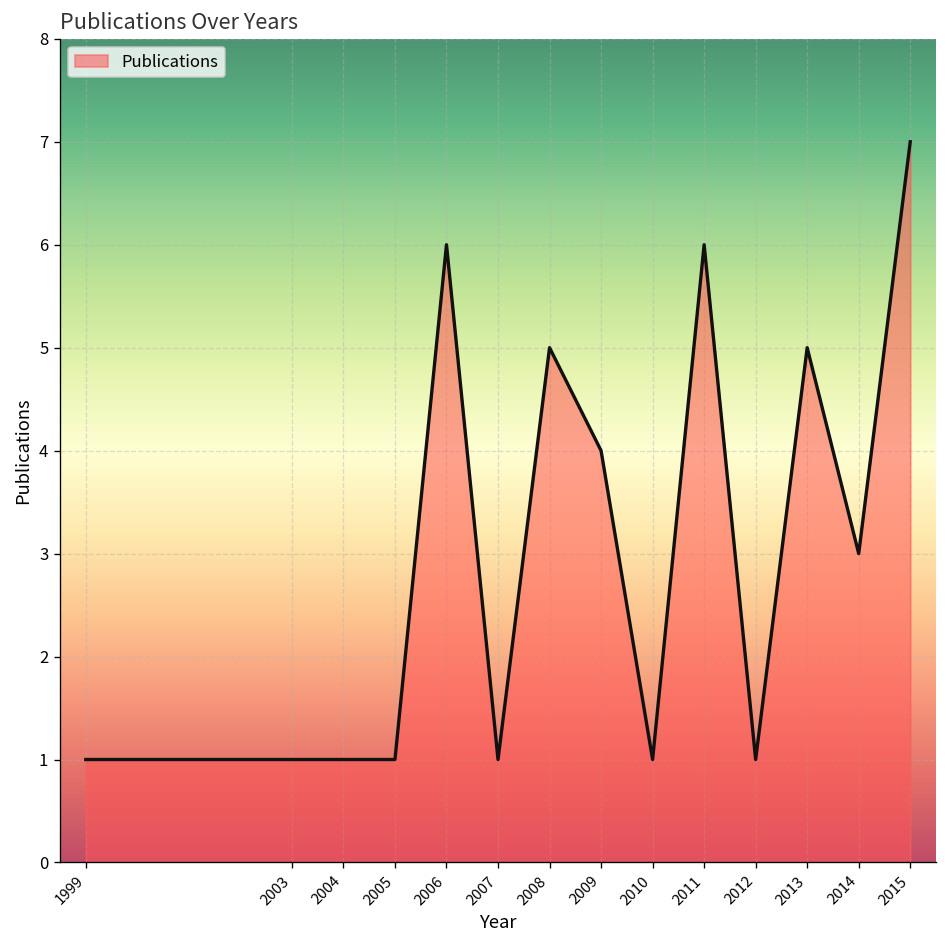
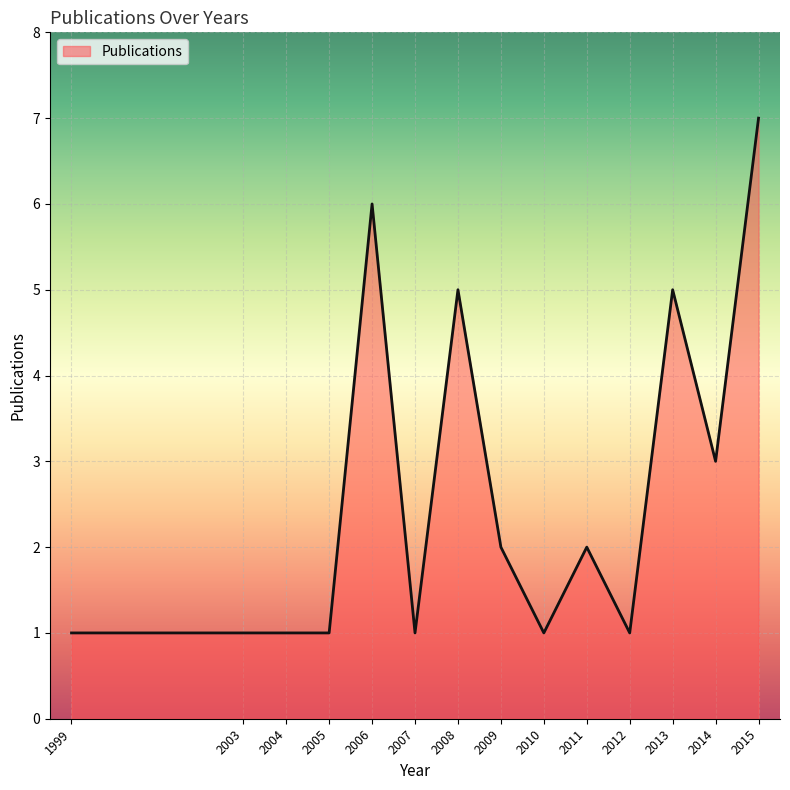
2009: 4 -> 2
2011: 6 -> 2
